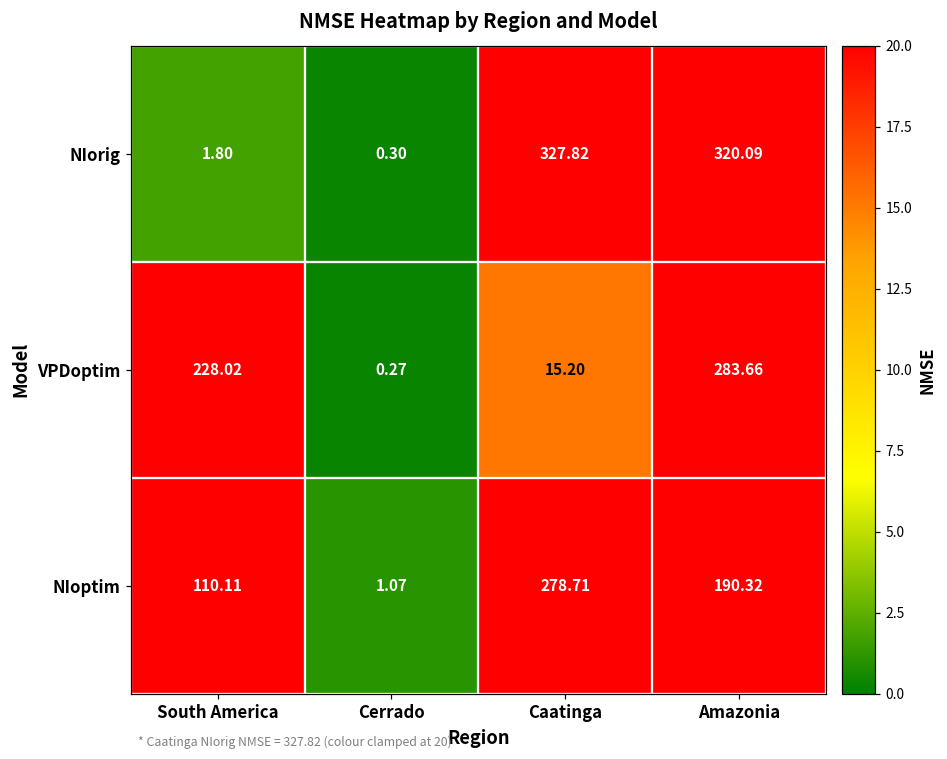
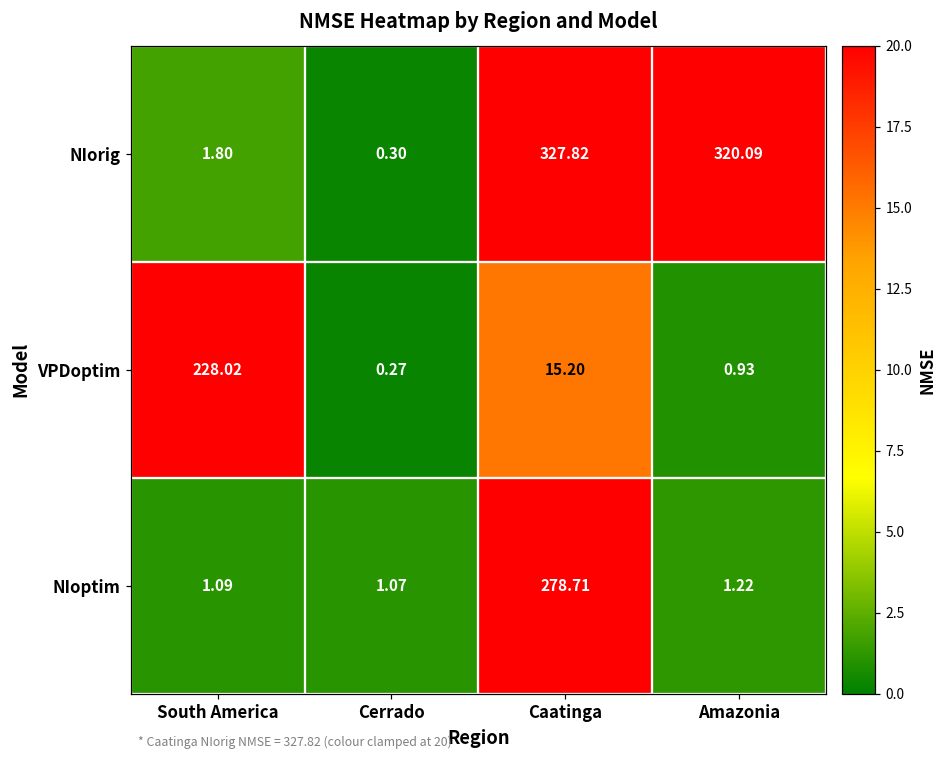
VPDoptim, Amazonia: 283.66 -> 0.93
NIoptim, South America: 110.11 -> 1.09
NIoptim, Amazonia: 190.32 -> 1.22
